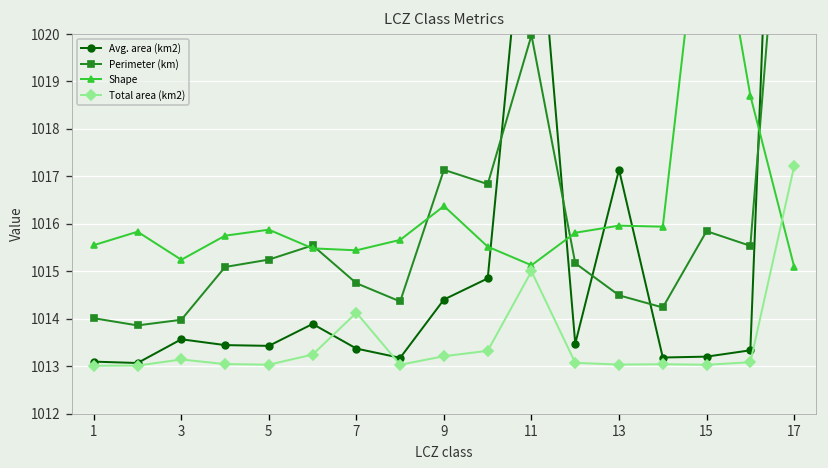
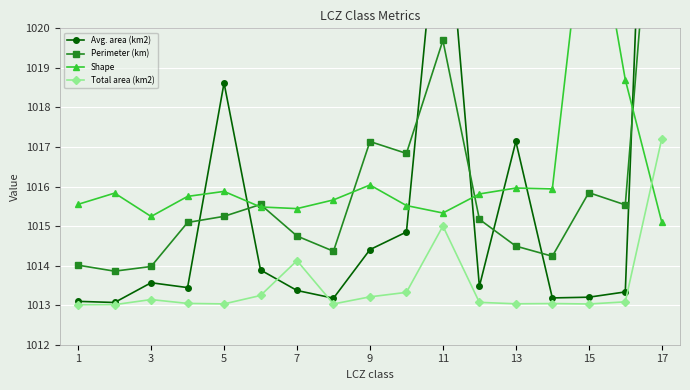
Avg. area (km2), 5: 1013.4 -> 1018.6
Shape, 9: 1016.4 -> 1016.0
Perimeter (km), 11: 1020.0 -> 1019.7
Shape, 11: 1015.1 -> 1015.3
